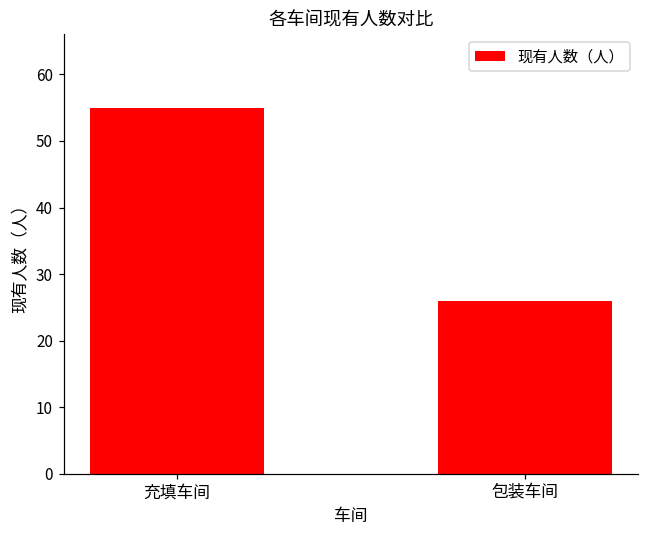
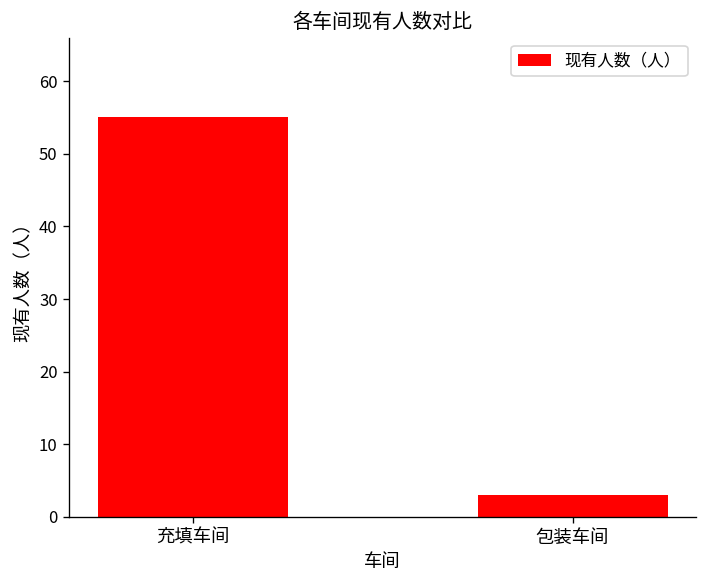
包装车间: 26 -> 3
